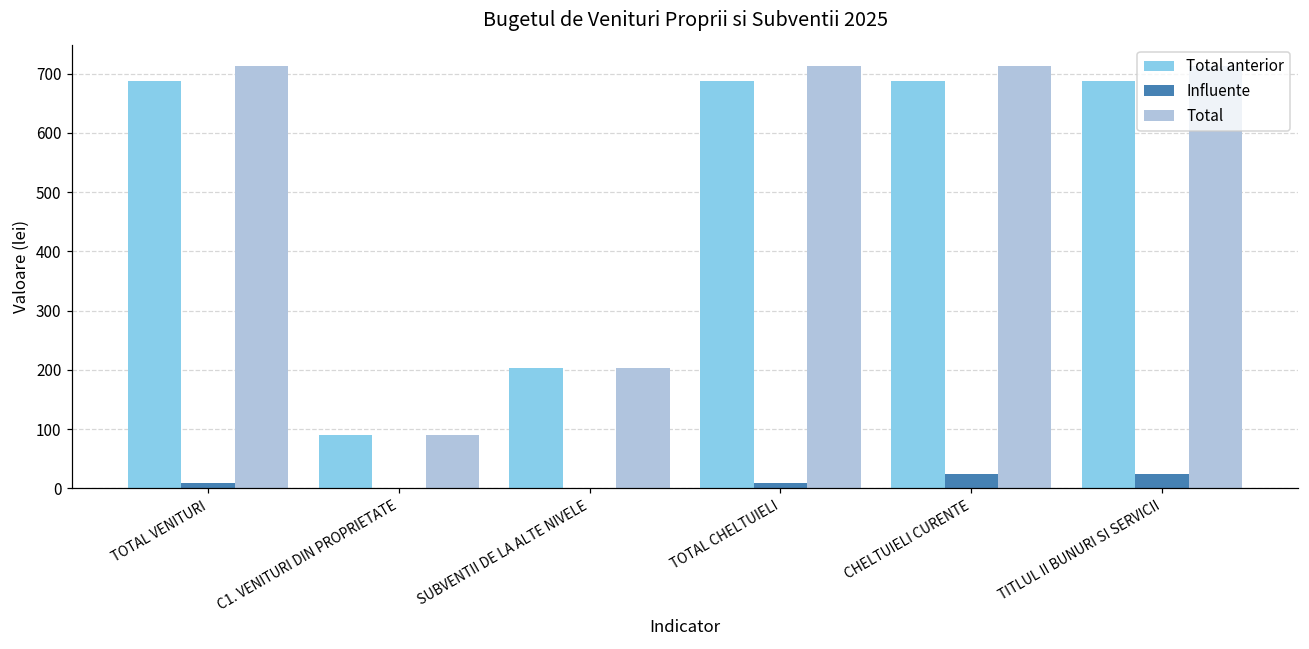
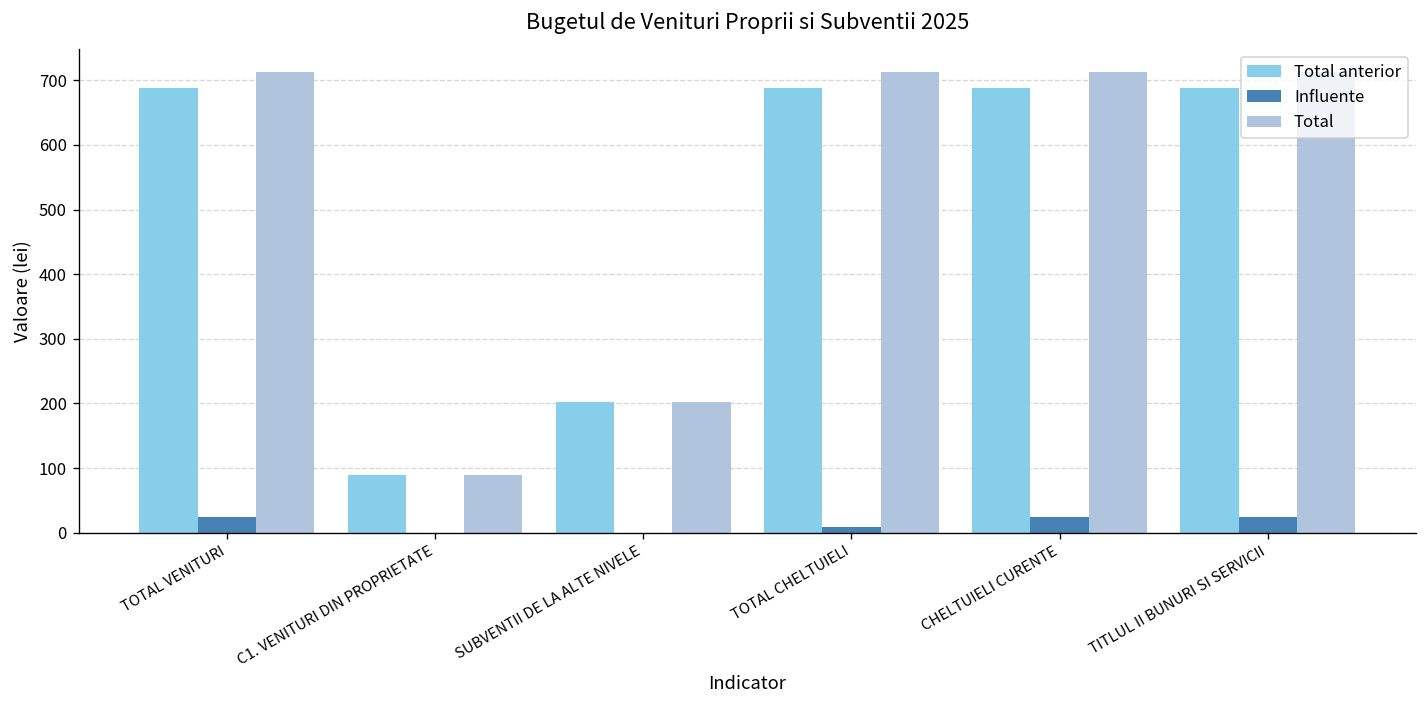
Influente, TOTAL VENITURI: 10 -> 30
